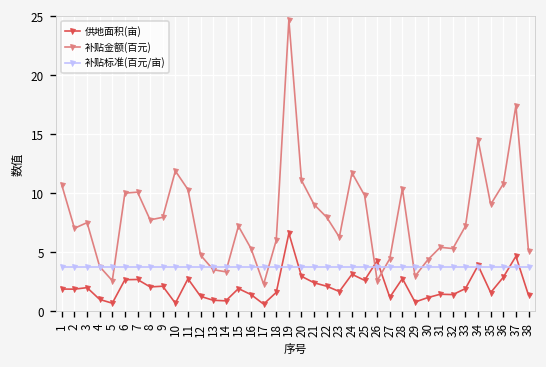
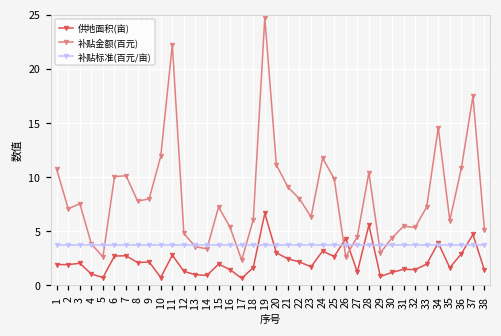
补贴金额(百元), 11: 10 -> 22
供地面积(亩), 28: 3 -> 6
补贴金额(百元), 35: 9 -> 6
